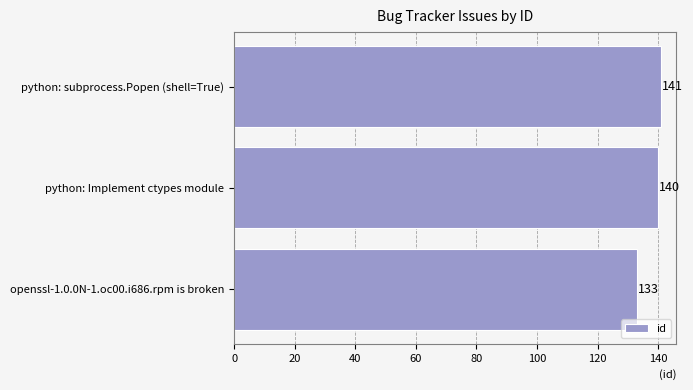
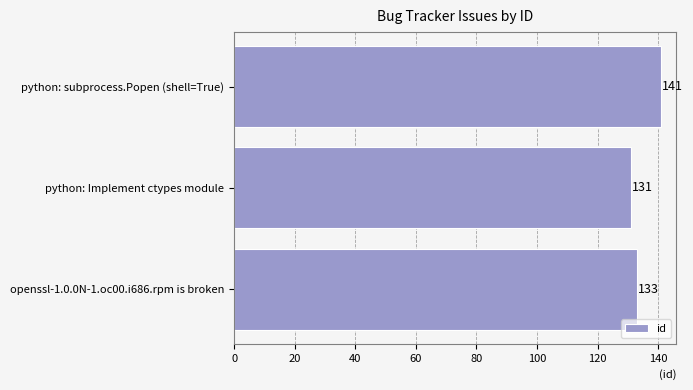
python: Implement ctypes module: 140 -> 131
